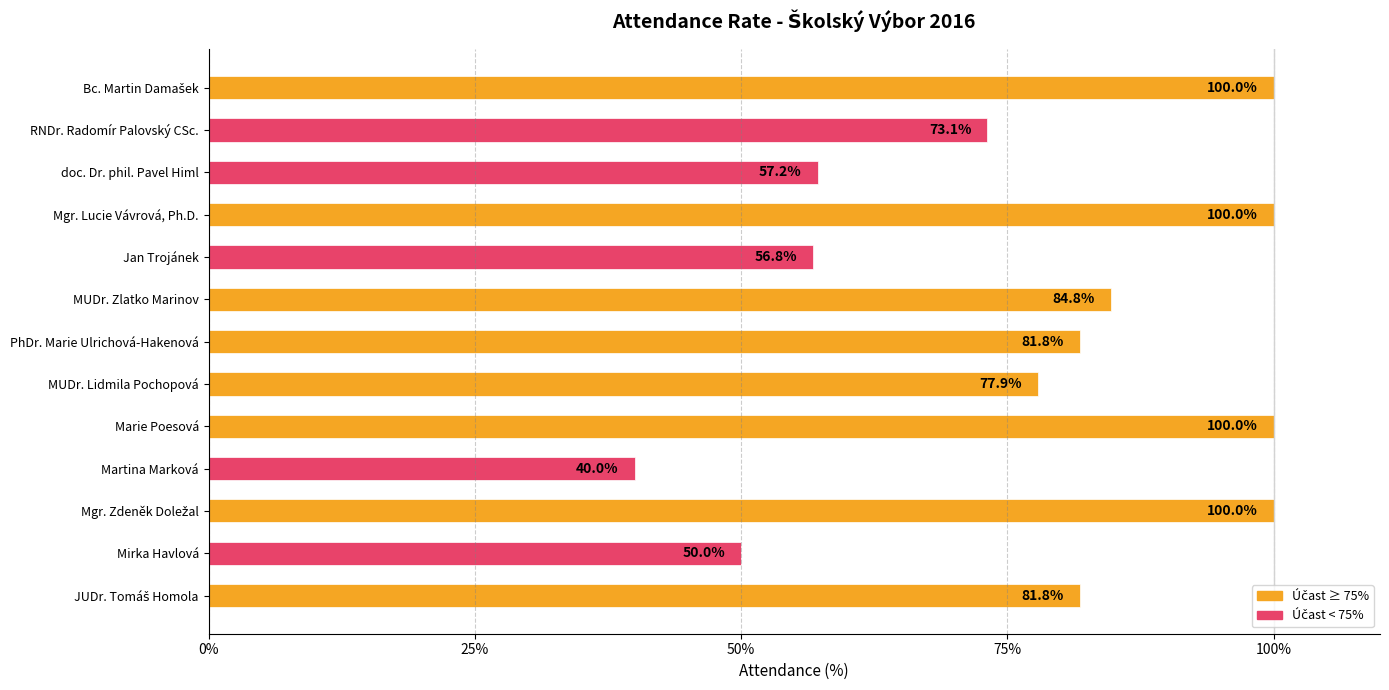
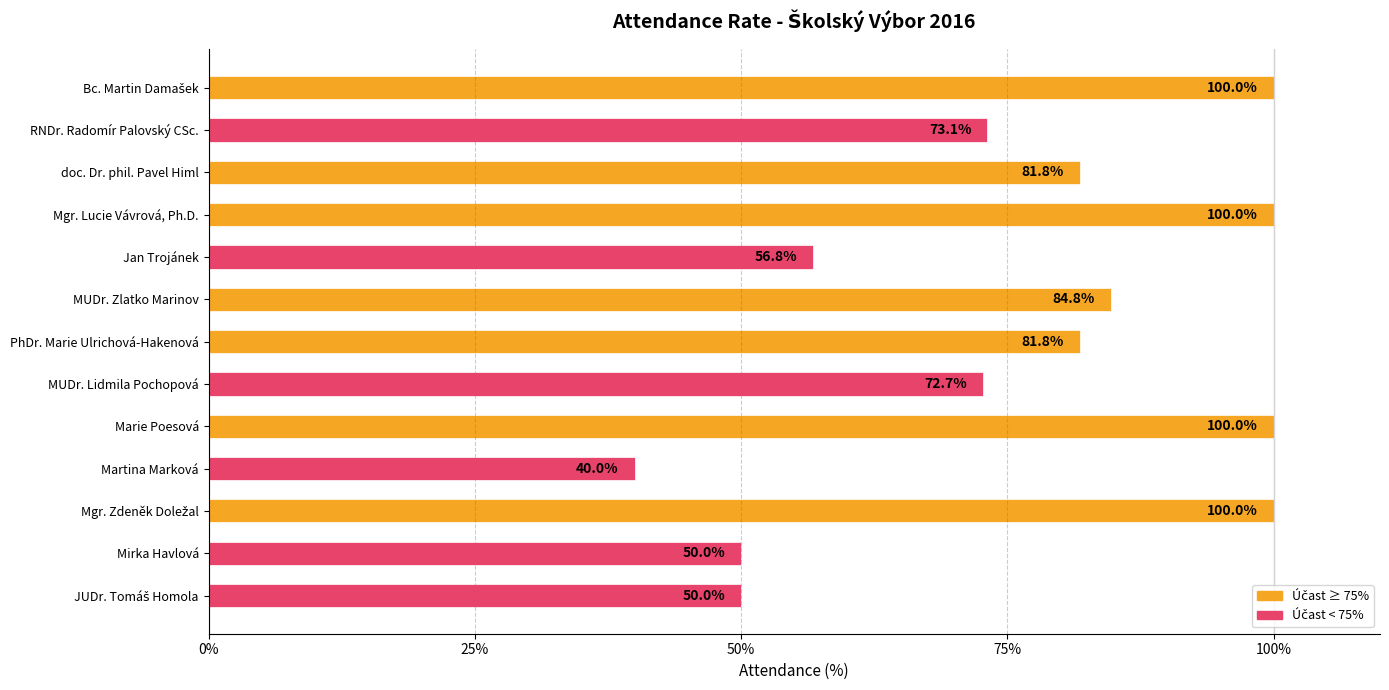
doc. Dr. phil. Pavel Himl: 57.2% -> 81.8%
MUDr. Lidmila Pochopová: 77.9% -> 72.7%
JUDr. Tomáš Homola: 81.8% -> 50.0%
